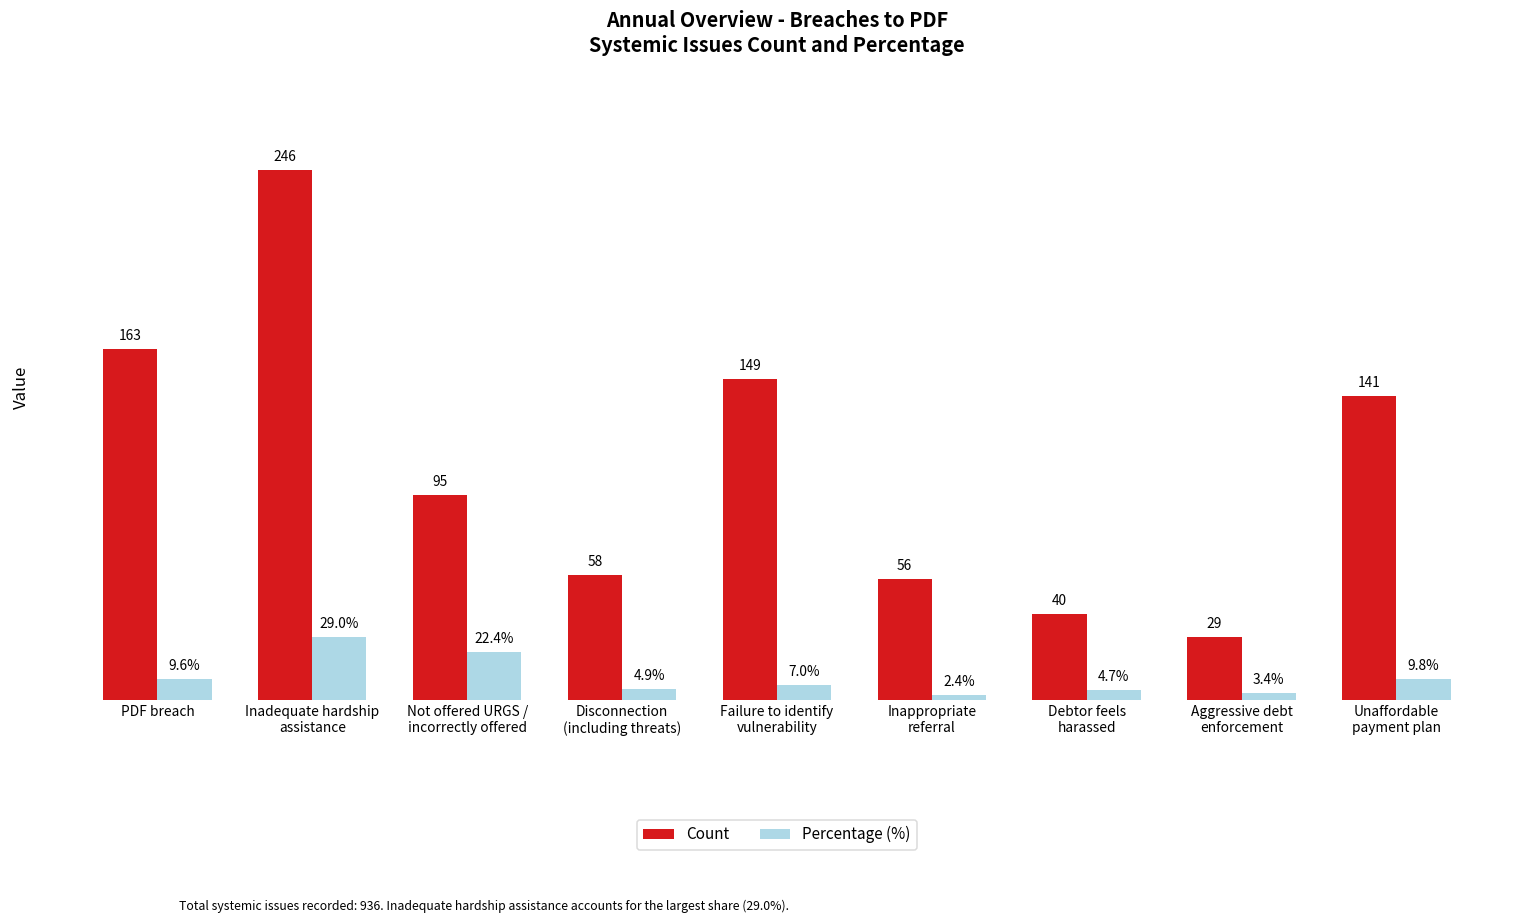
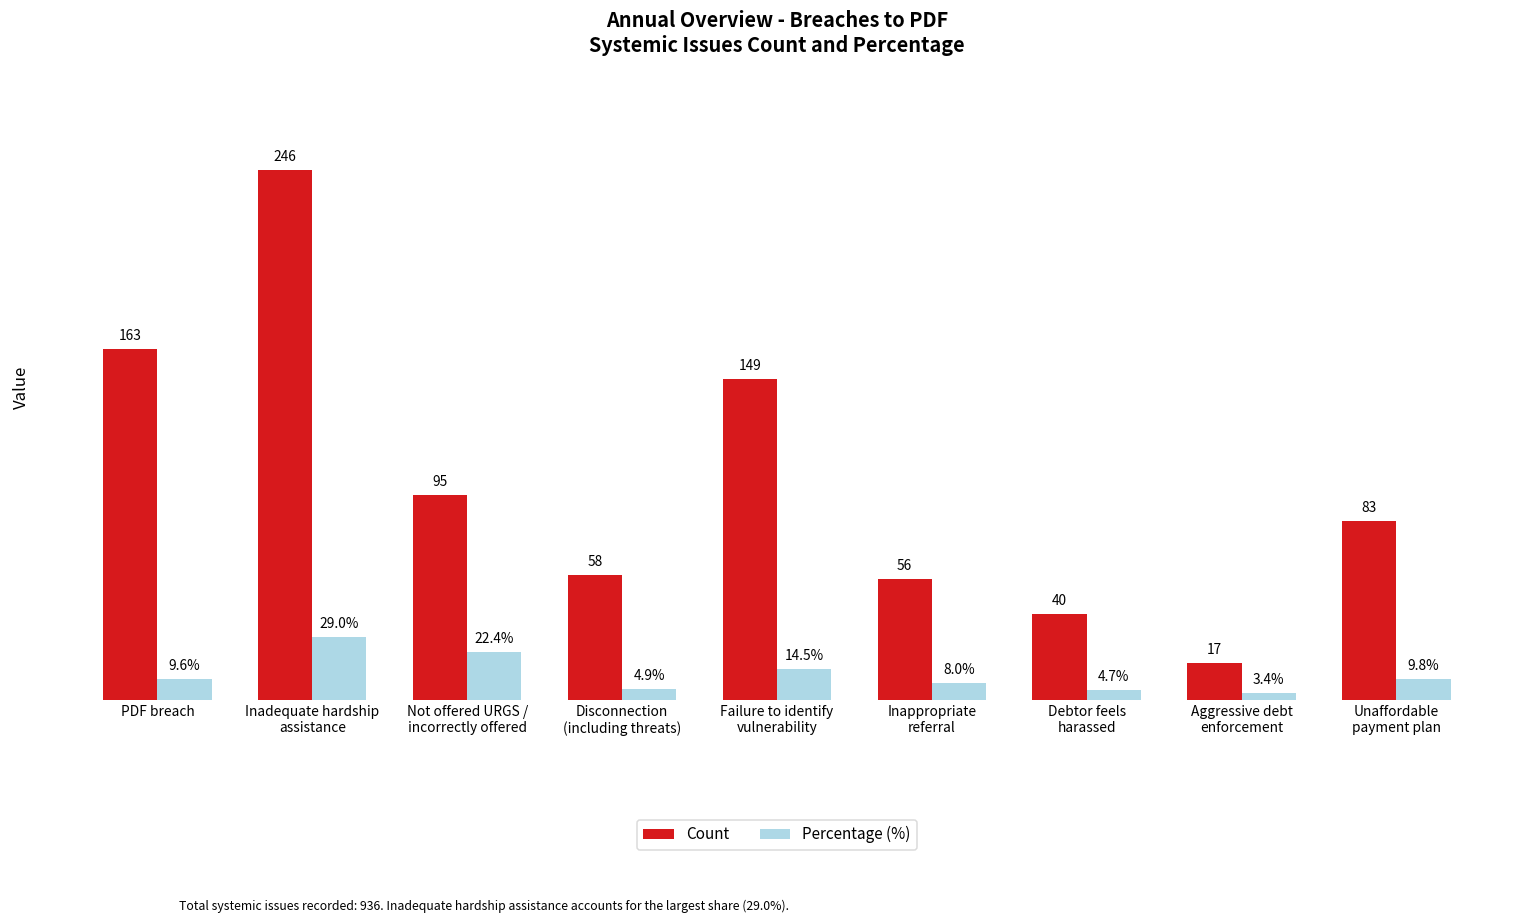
Percentage (%), Failure to identify vulnerability: 7.0% -> 14.5%
Percentage (%), Inappropriate referral: 2.4% -> 8.0%
Count, Aggressive debt enforcement: 29 -> 17
Count, Unaffordable payment plan: 141 -> 83
